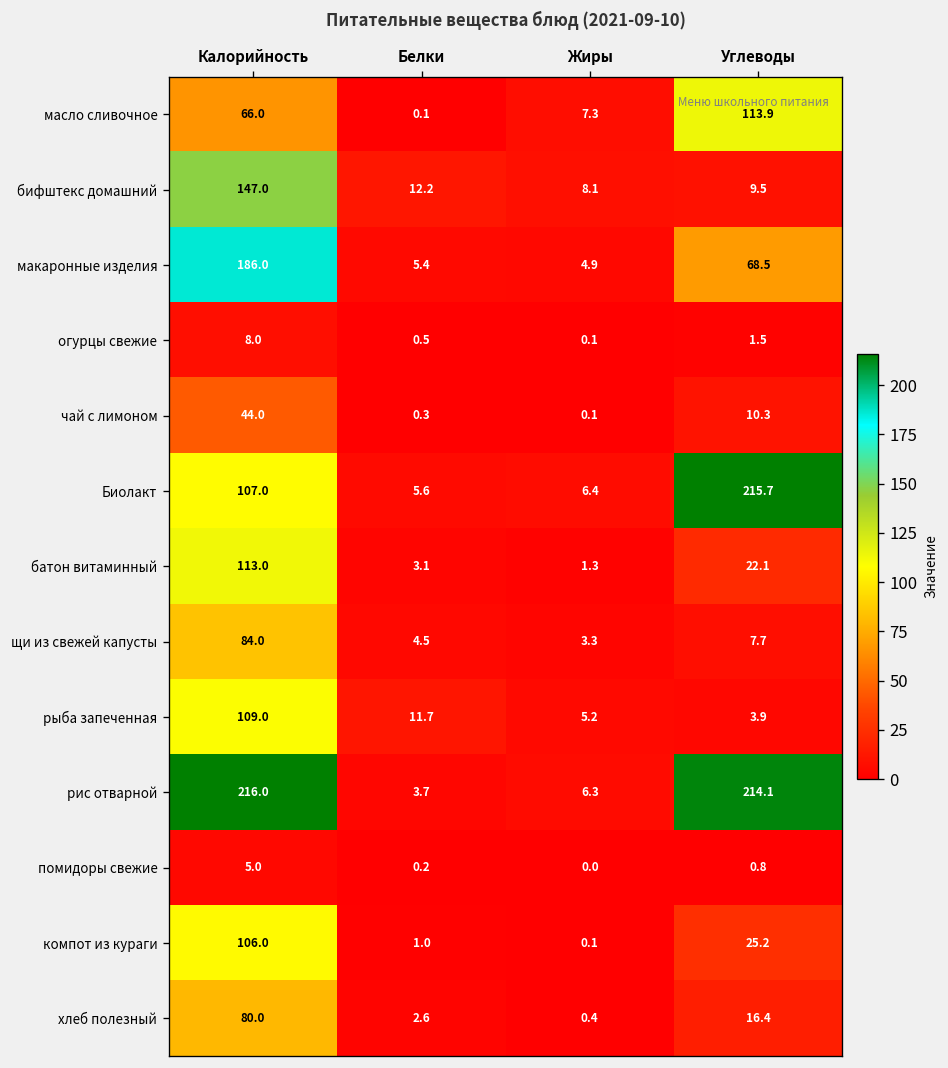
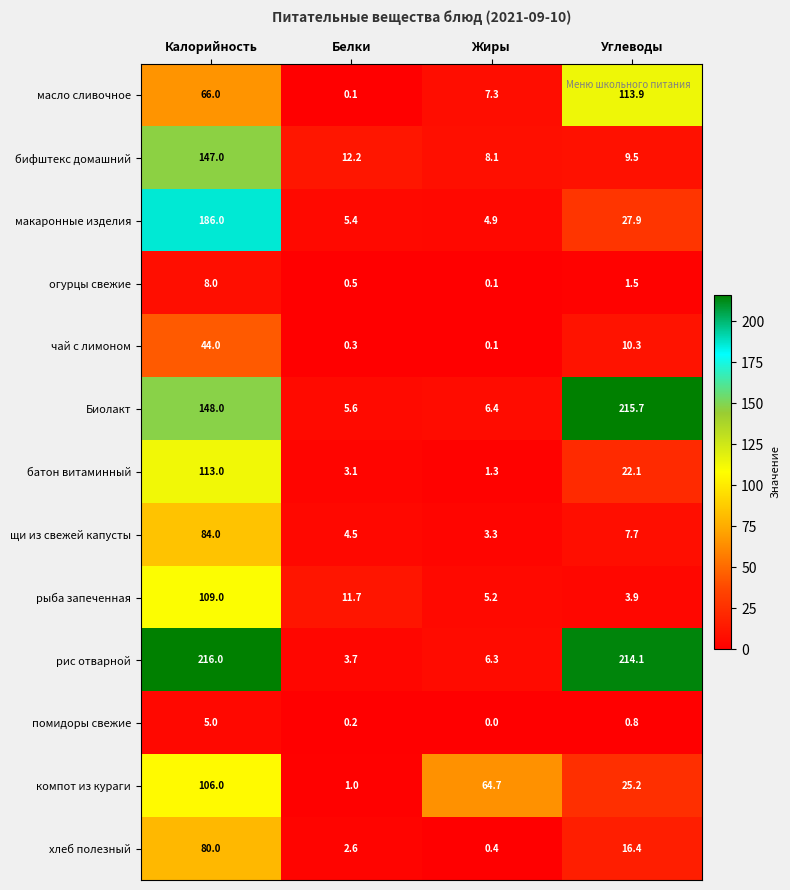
макаронные изделия, Углеводы: 68.5 -> 27.9
Биолакт, Калорийность: 107.0 -> 148.0
компот из кураги, Жиры: 0.1 -> 64.7
